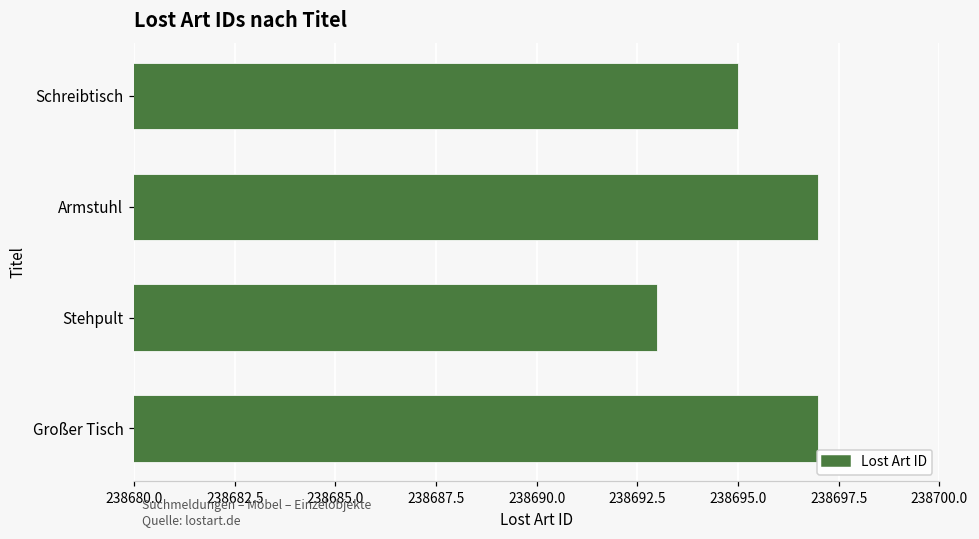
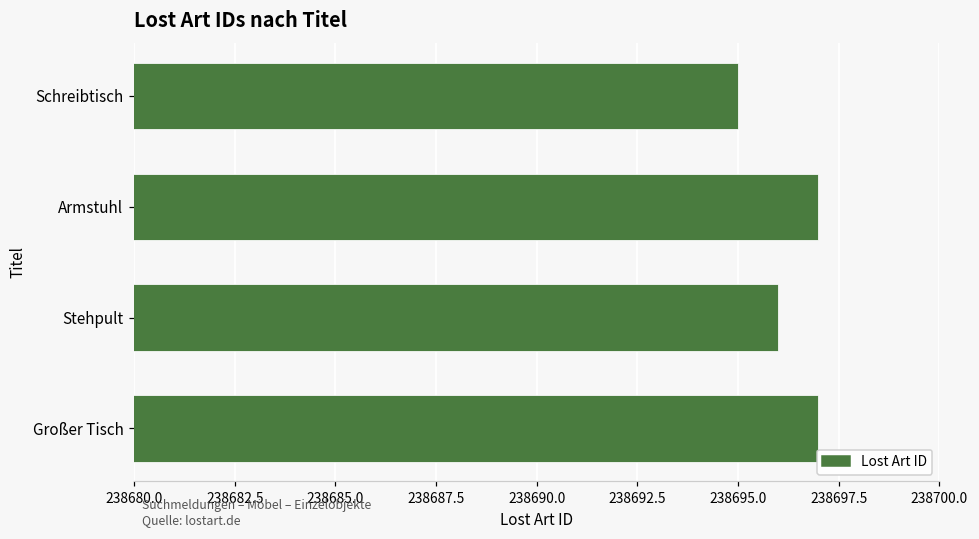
Lost Art ID, Stehpult: 238693 -> 238696
